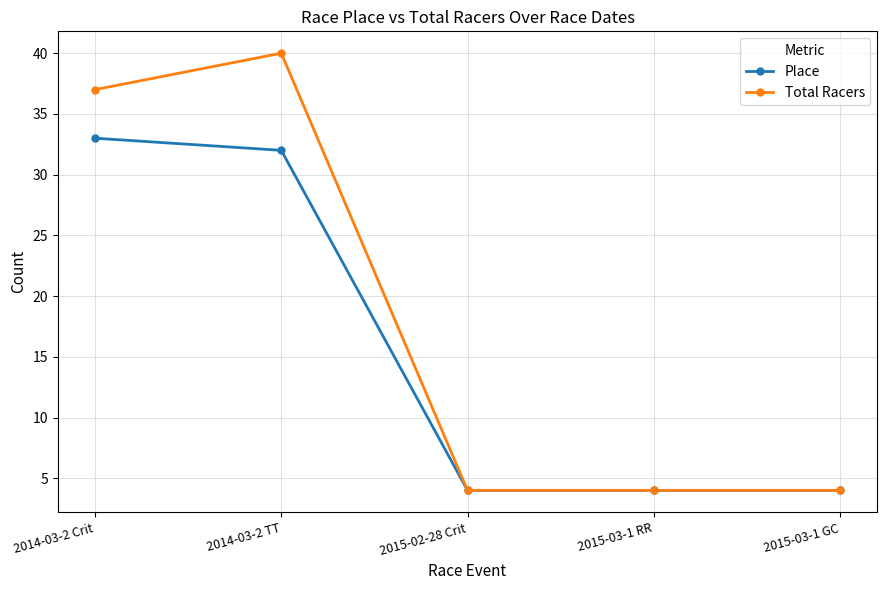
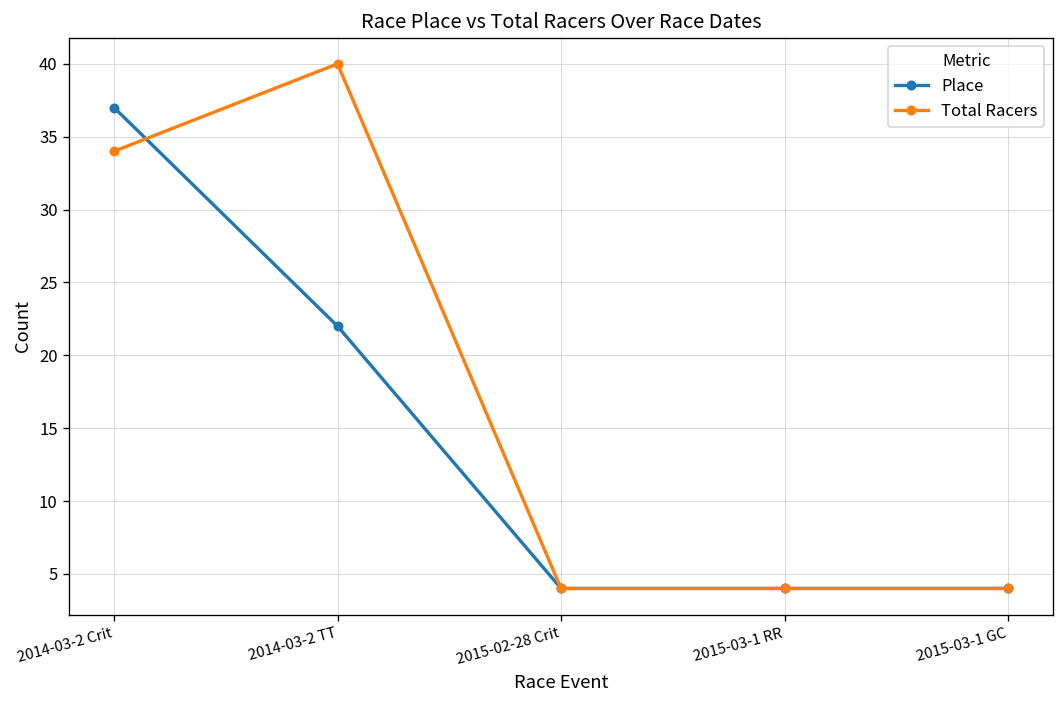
Place, 2014-03-2 Crit: 33 -> 37
Total Racers, 2014-03-2 Crit: 37 -> 34
Place, 2014-03-2 TT: 32 -> 22
